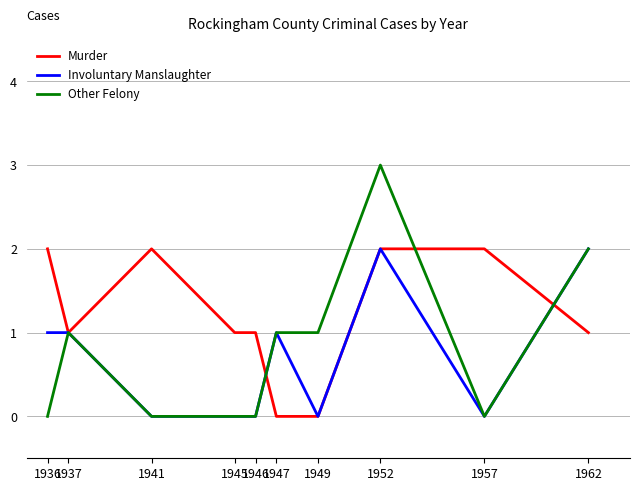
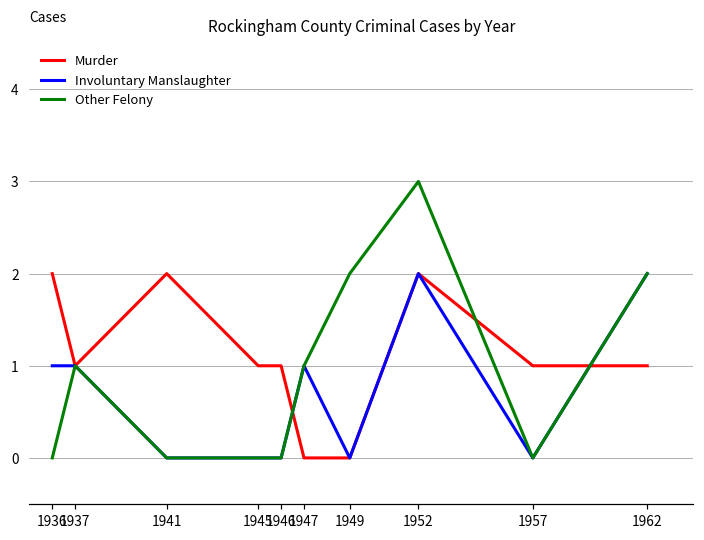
Other Felony, 1949: 1 -> 2
Murder, 1957: 2 -> 1
